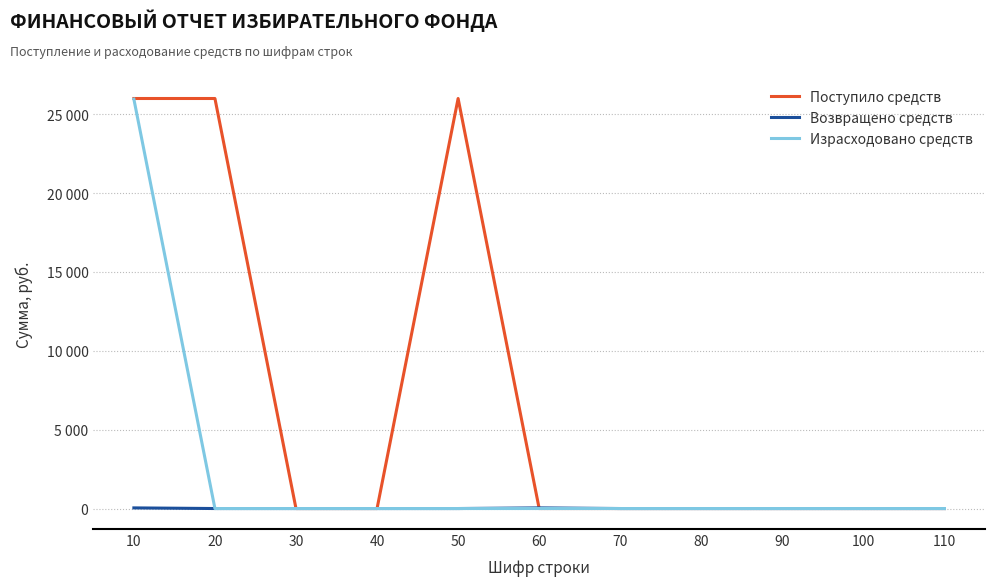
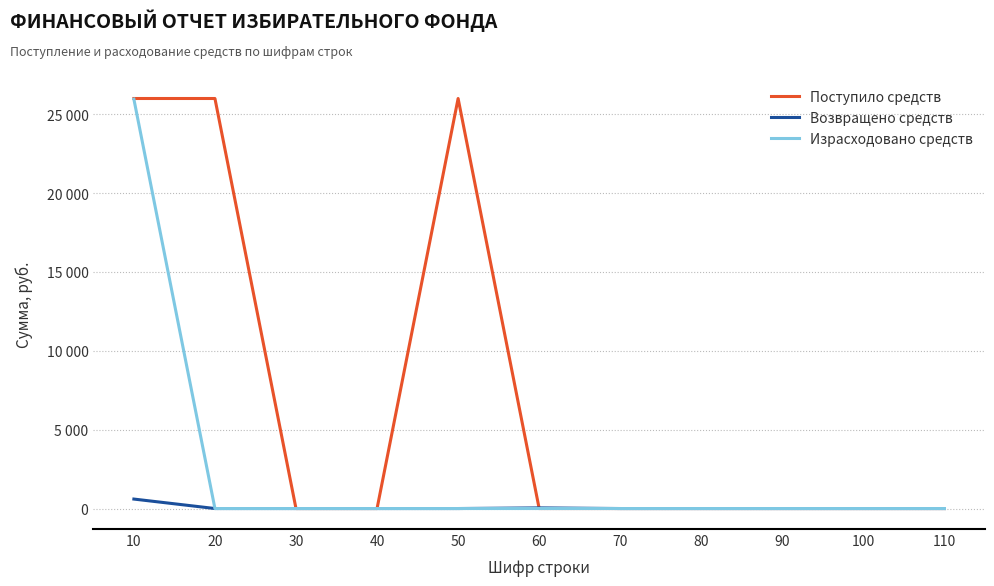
Возвращено средств, 10: 0 -> 600
